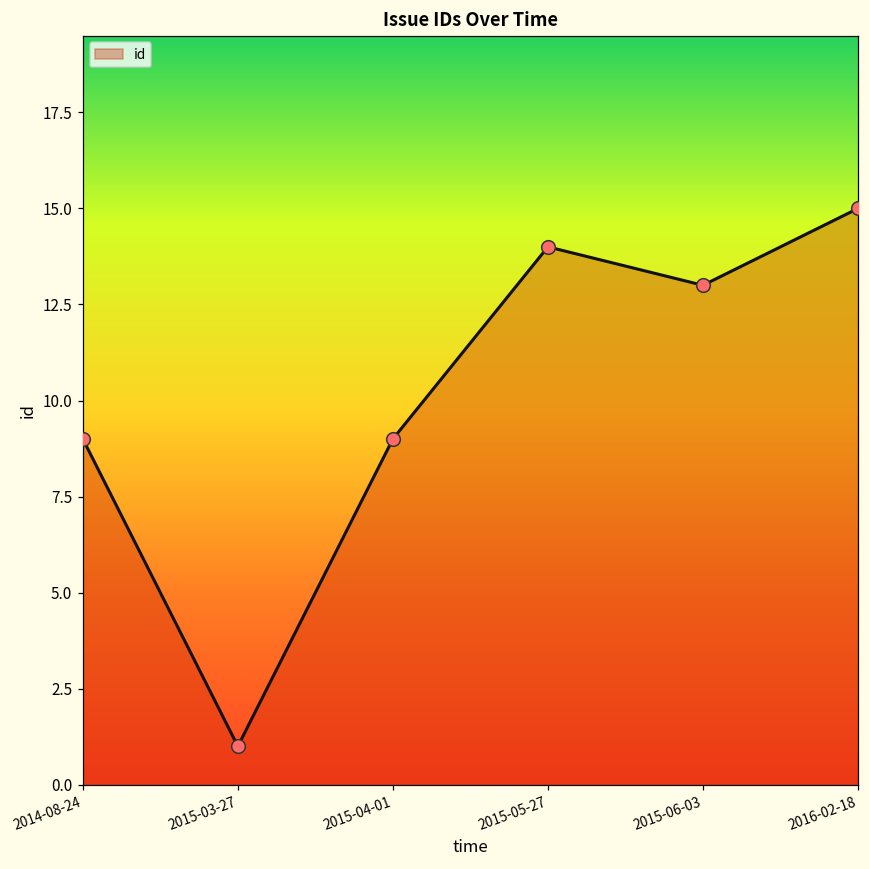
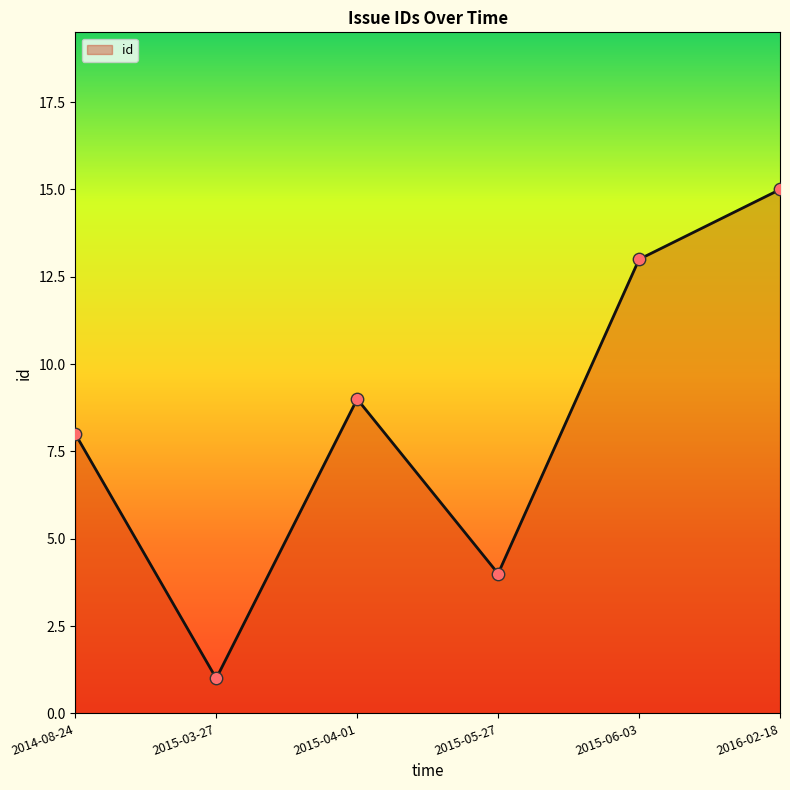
2014-08-24: 9 -> 8
2015-05-27: 14 -> 4
